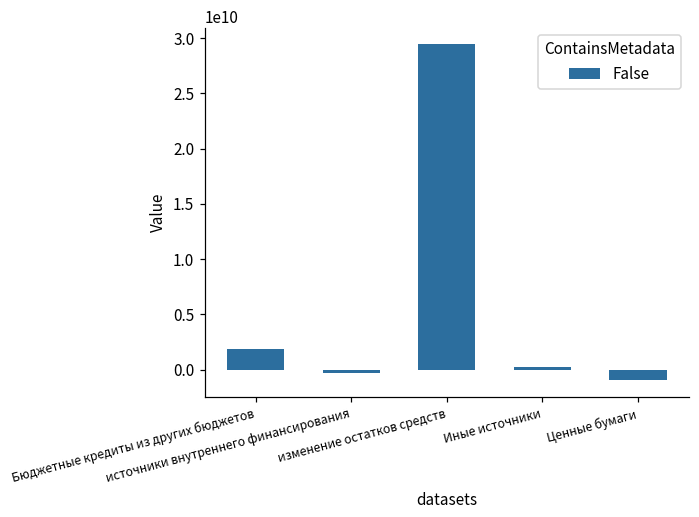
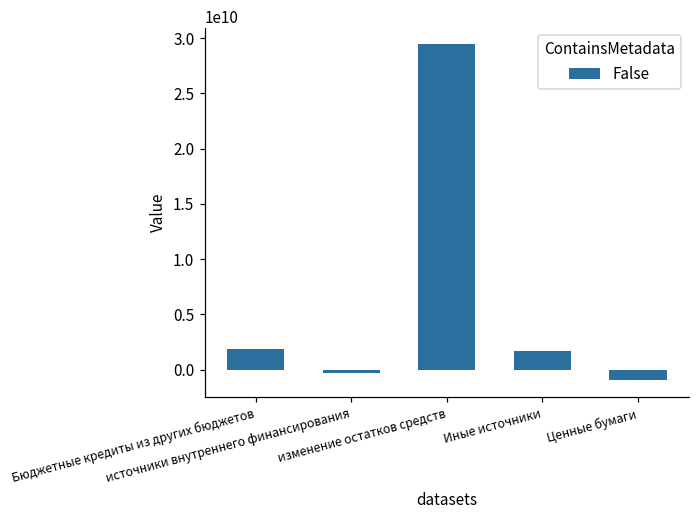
Иные источники: 300000000 -> 1700000000
